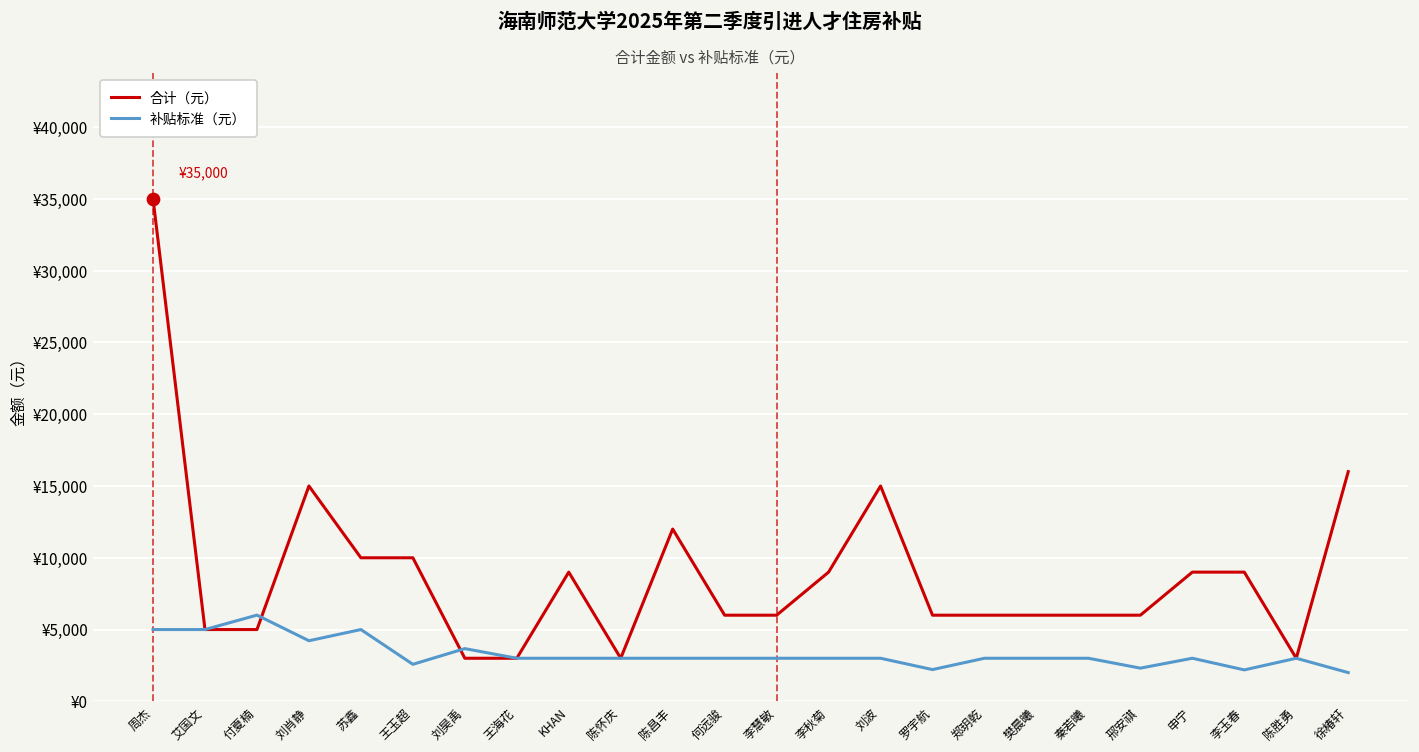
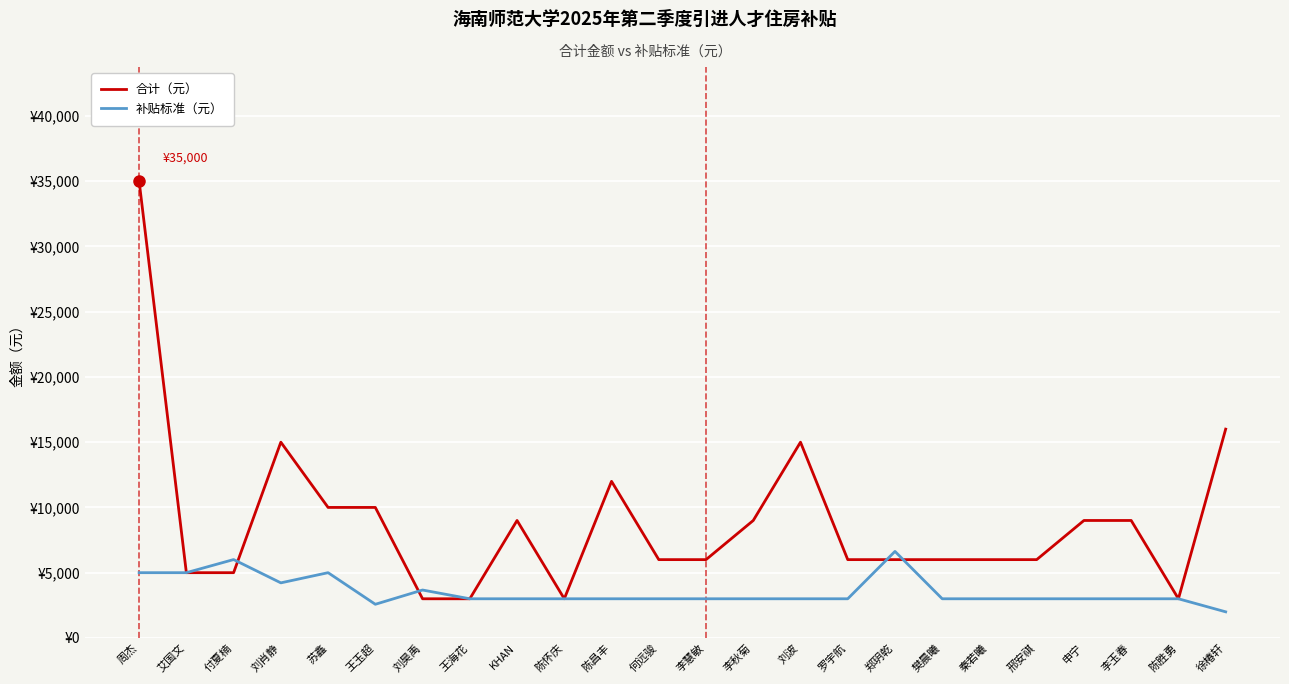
补贴标准（元）, 罗宇航: ¥2,200 -> ¥3,000
补贴标准（元）, 郑玥乾: ¥3,000 -> ¥6,600
补贴标准（元）, 邢安祺: ¥2,300 -> ¥3,000
补贴标准（元）, 李玉春: ¥2,200 -> ¥3,000
